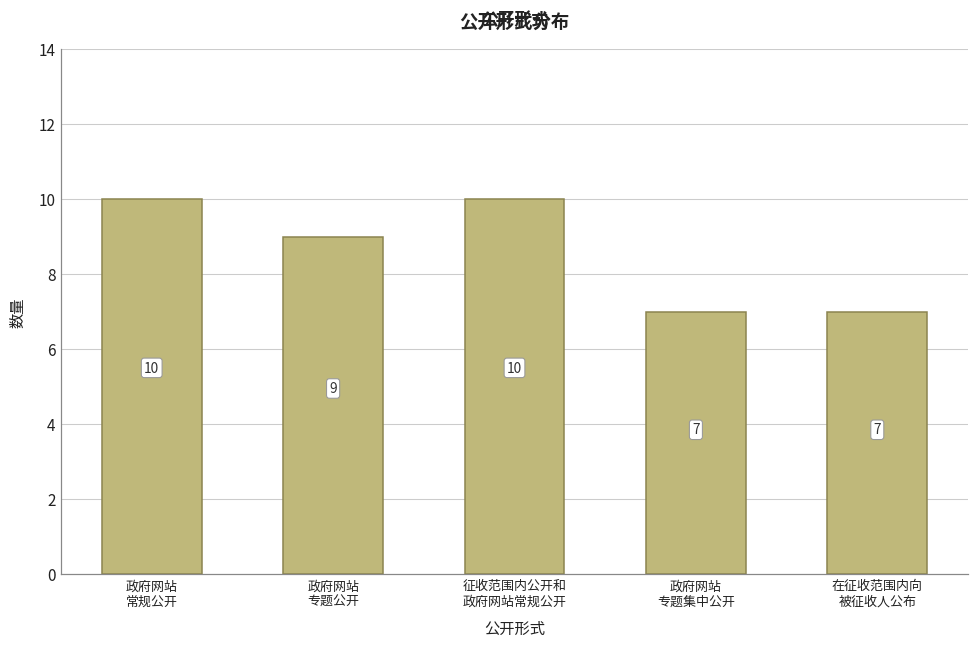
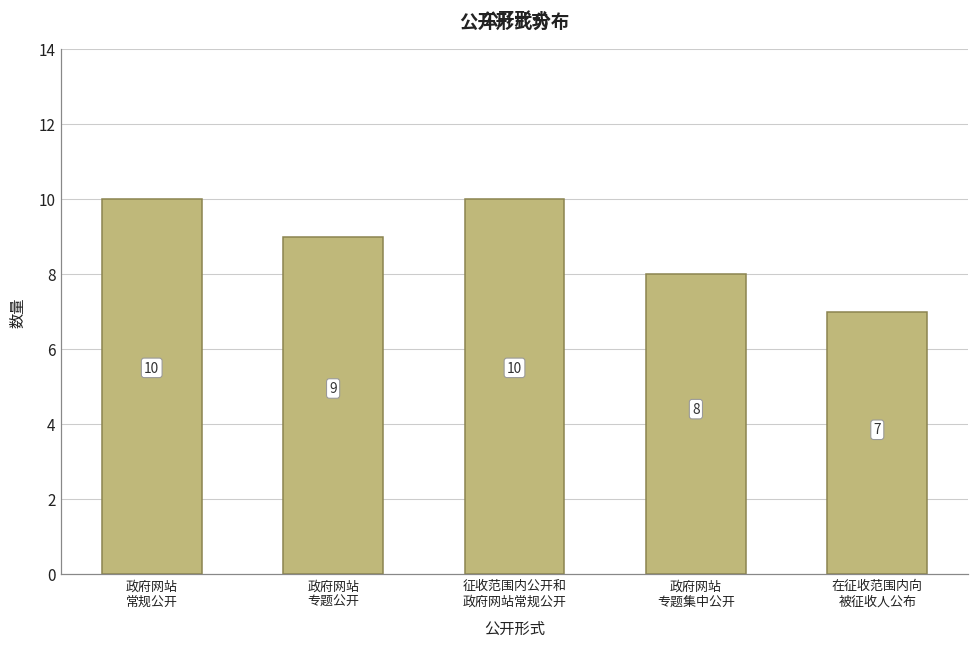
政府网站 专题集中公开: 7 -> 8
